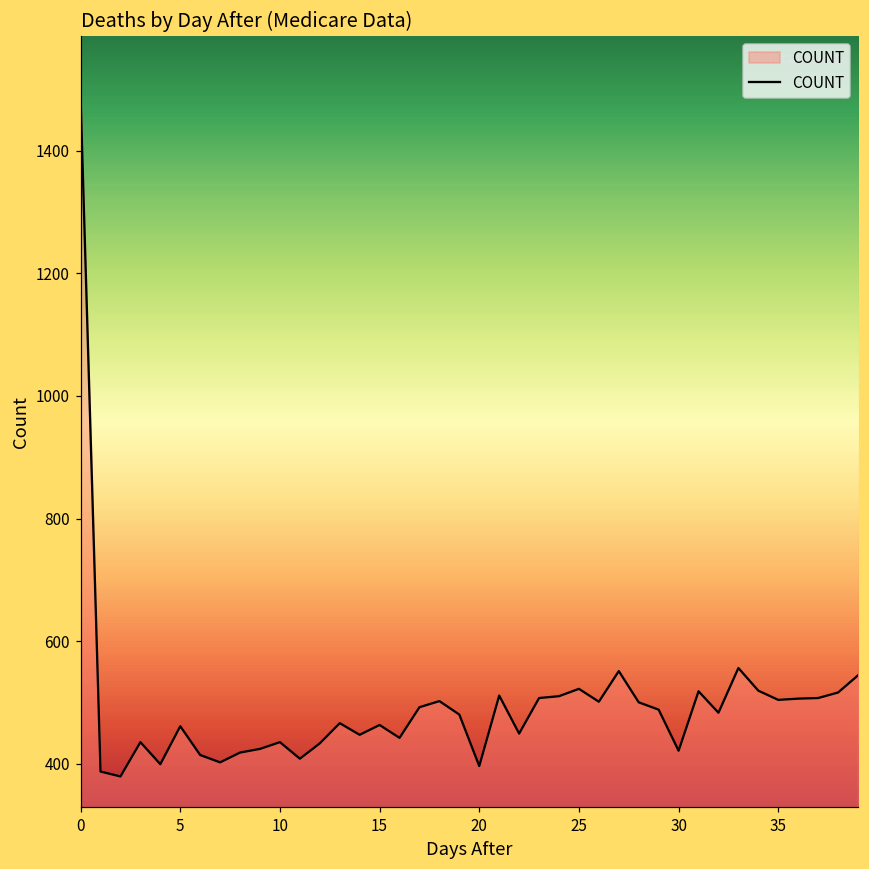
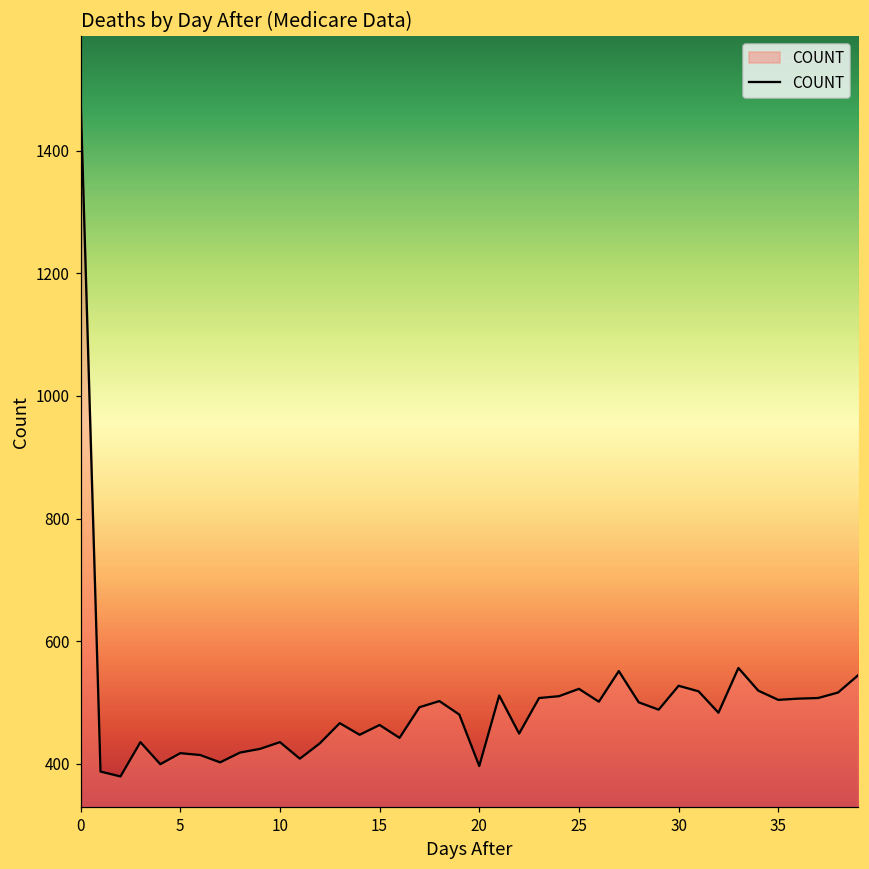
5: 460 -> 420
30: 420 -> 530
